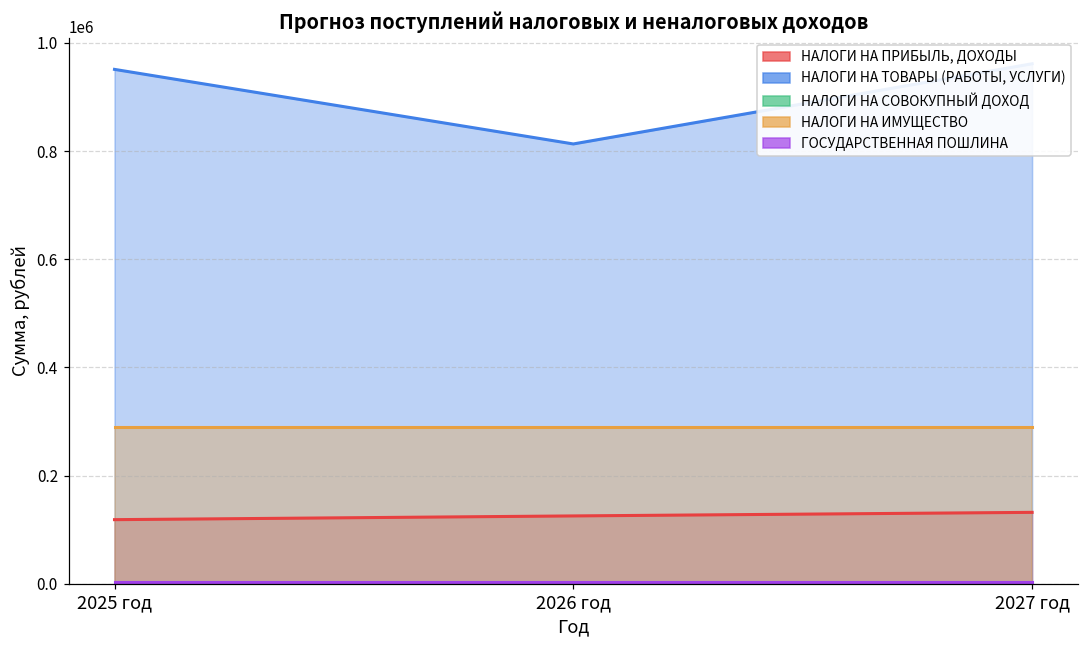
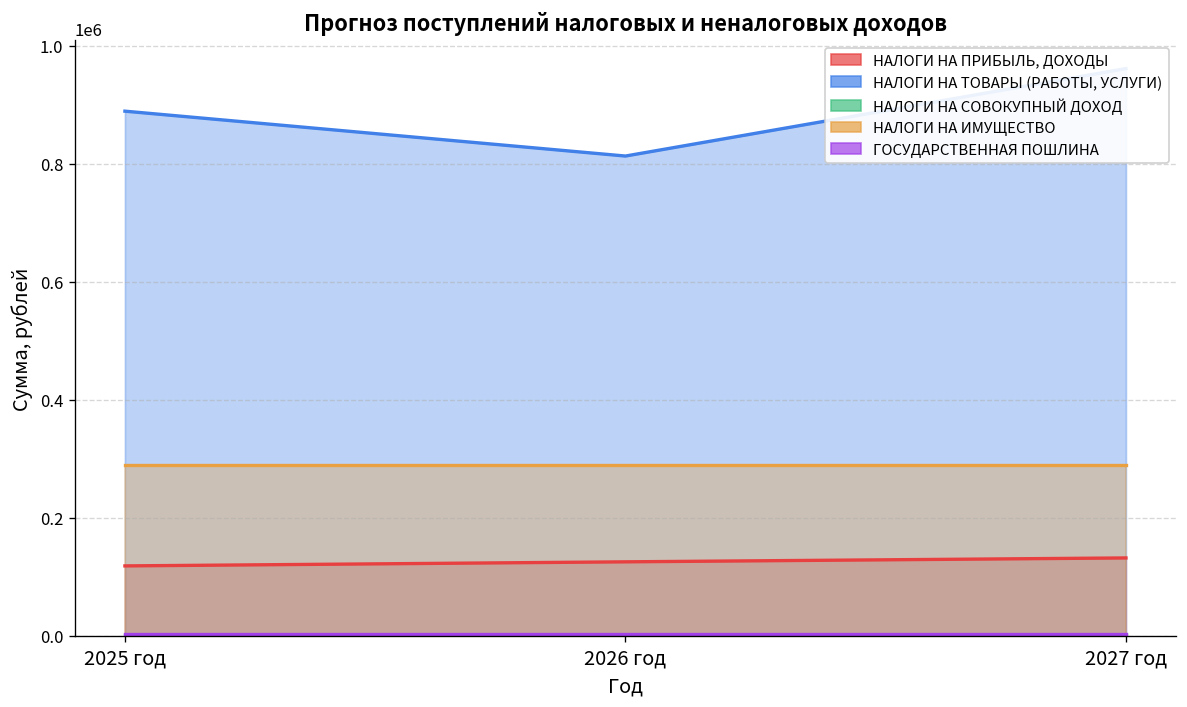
НАЛОГИ НА ТОВАРЫ (РАБОТЫ, УСЛУГИ), 2025 год: 950000 -> 890000
